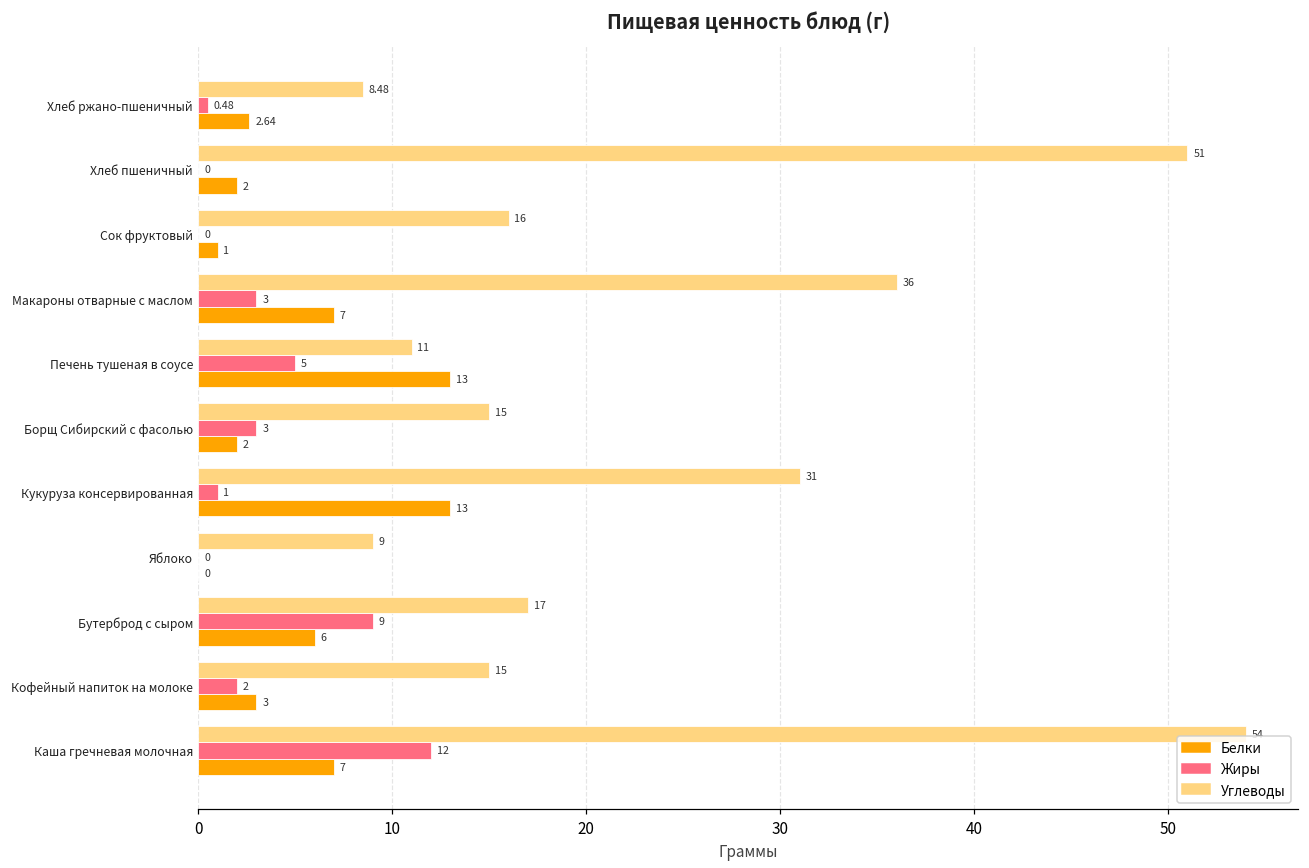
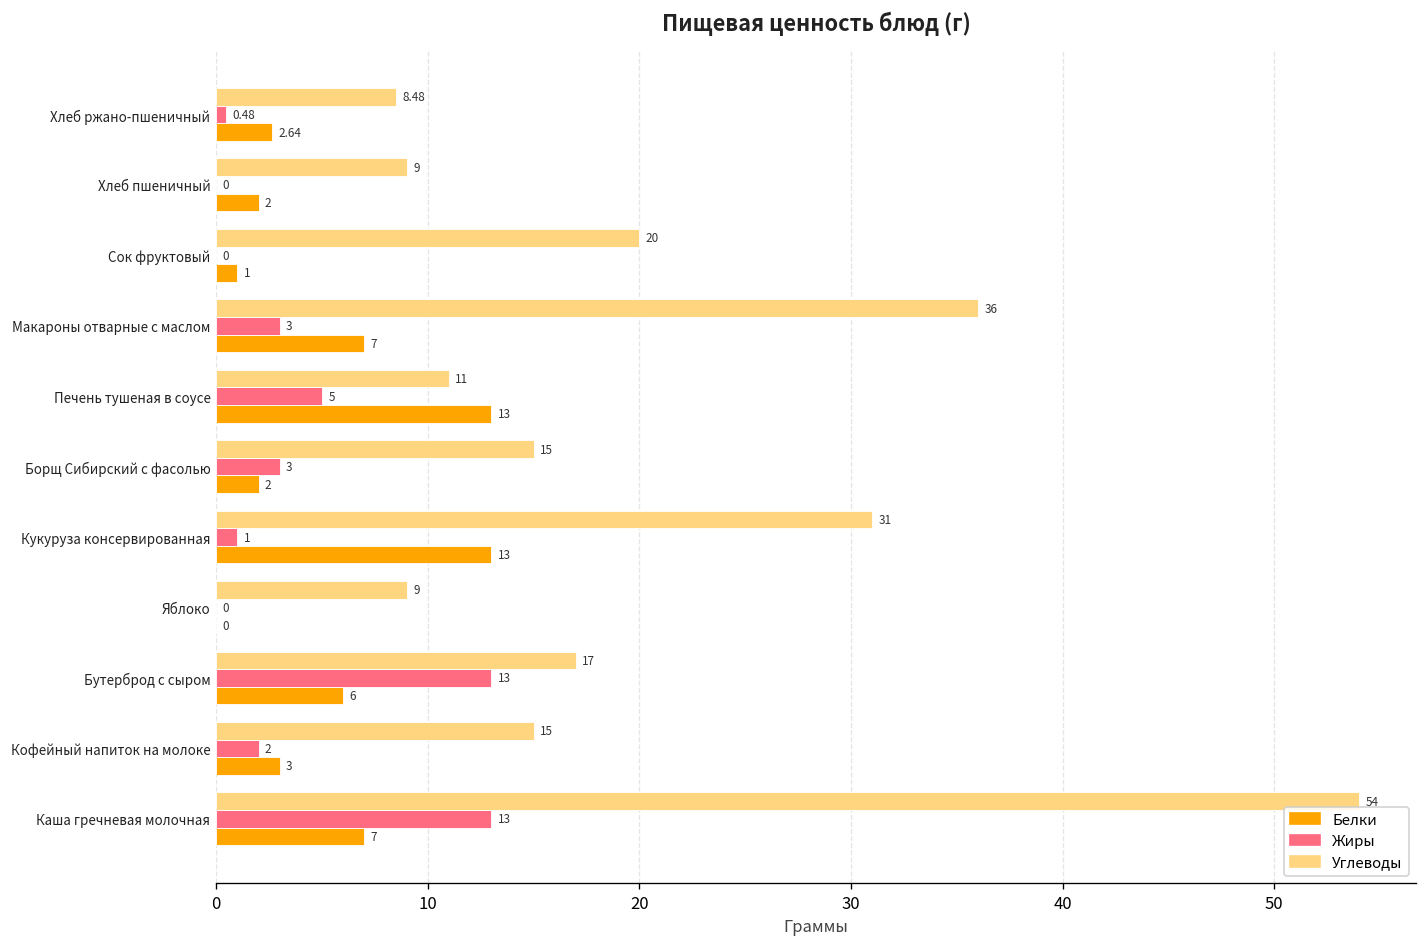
Углеводы, Хлеб пшеничный: 51 -> 9
Углеводы, Сок фруктовый: 16 -> 20
Жиры, Бутерброд с сыром: 9 -> 13
Жиры, Каша гречневая молочная: 12 -> 13
